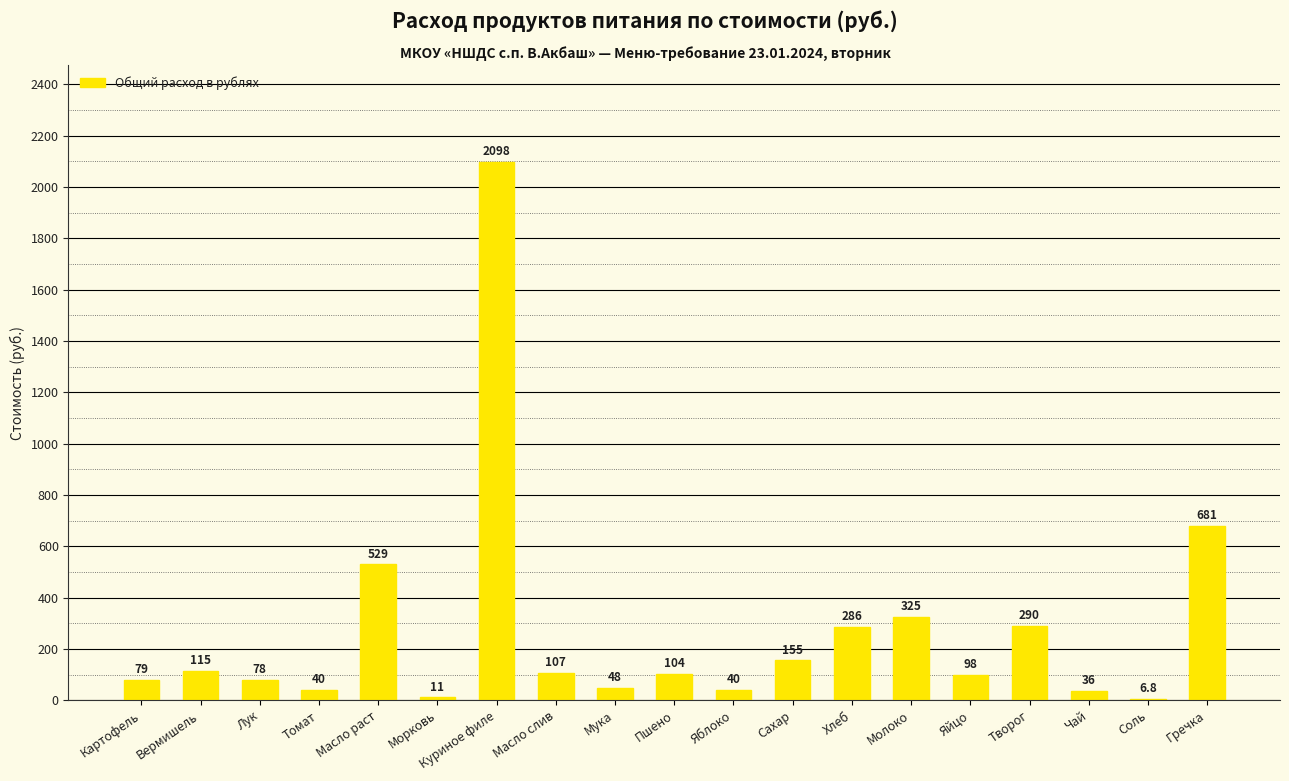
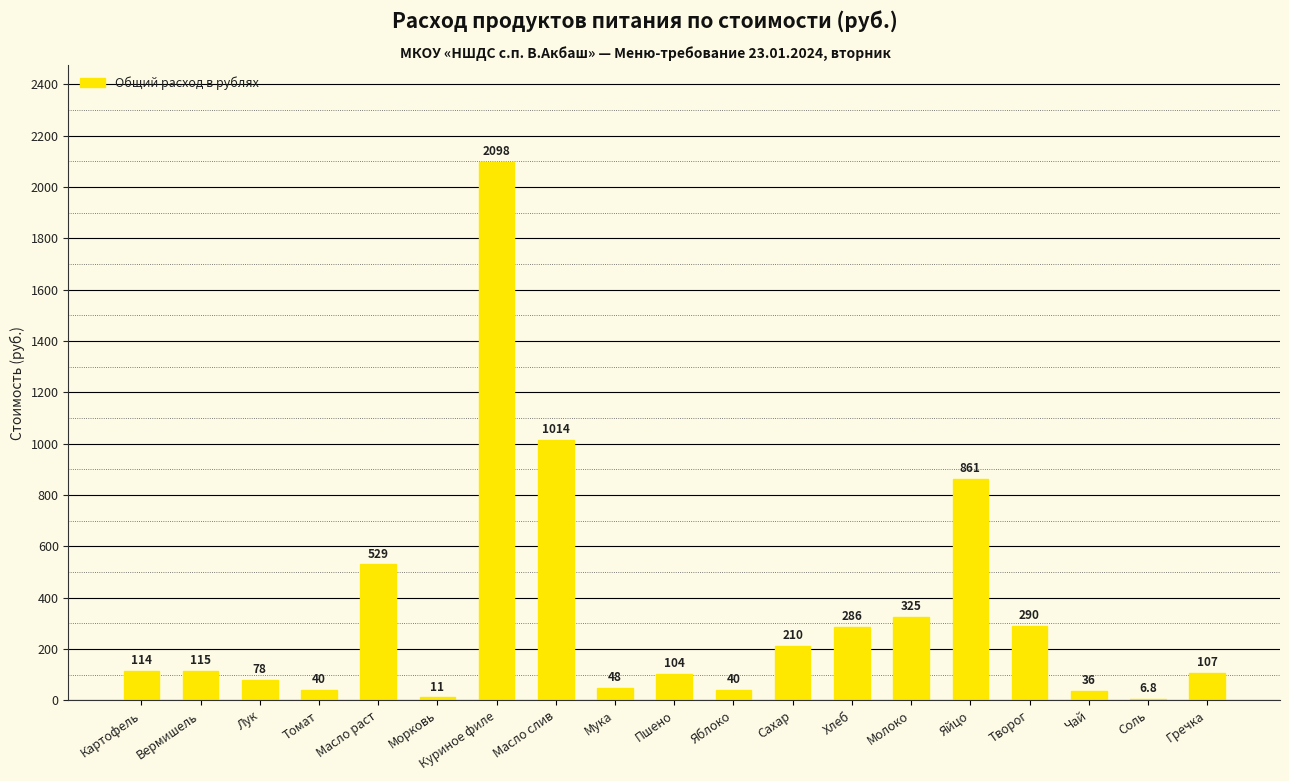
Картофель: 79 -> 114
Масло слив: 107 -> 1014
Сахар: 155 -> 210
Яйцо: 98 -> 861
Гречка: 681 -> 107
